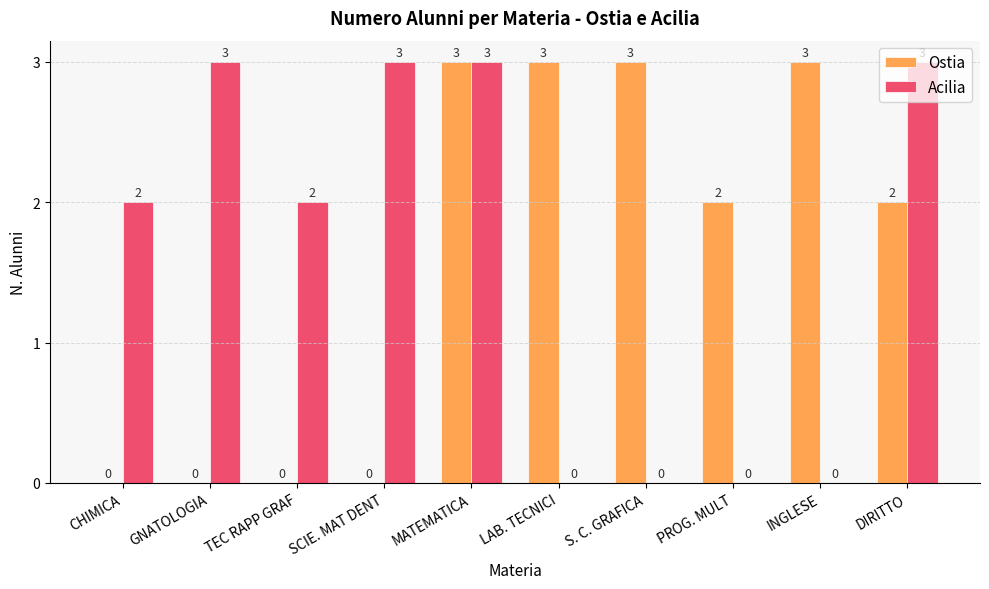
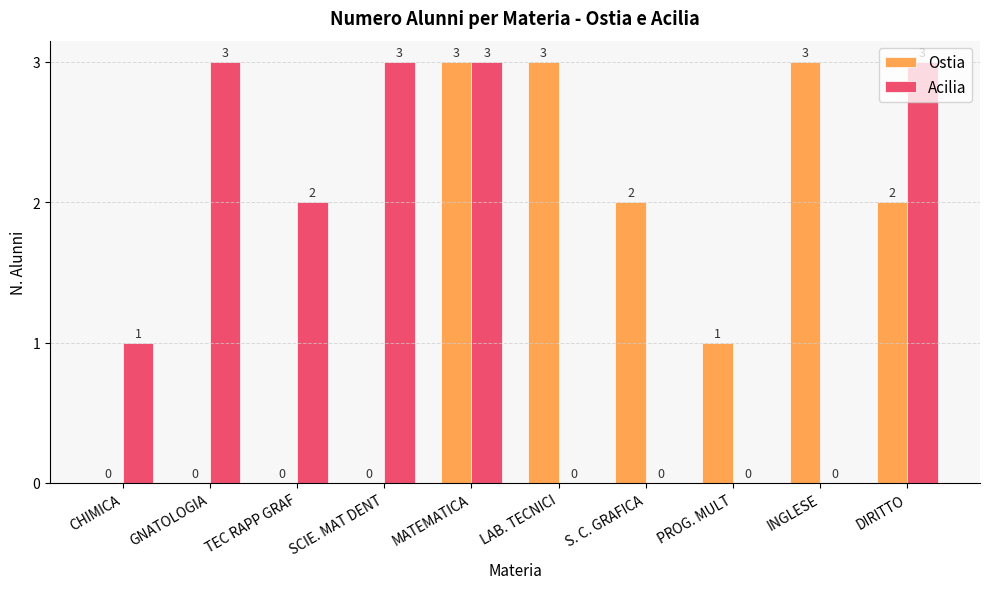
Acilia, CHIMICA: 2 -> 1
Ostia, S. C. GRAFICA: 3 -> 2
Ostia, PROG. MULT: 2 -> 1
